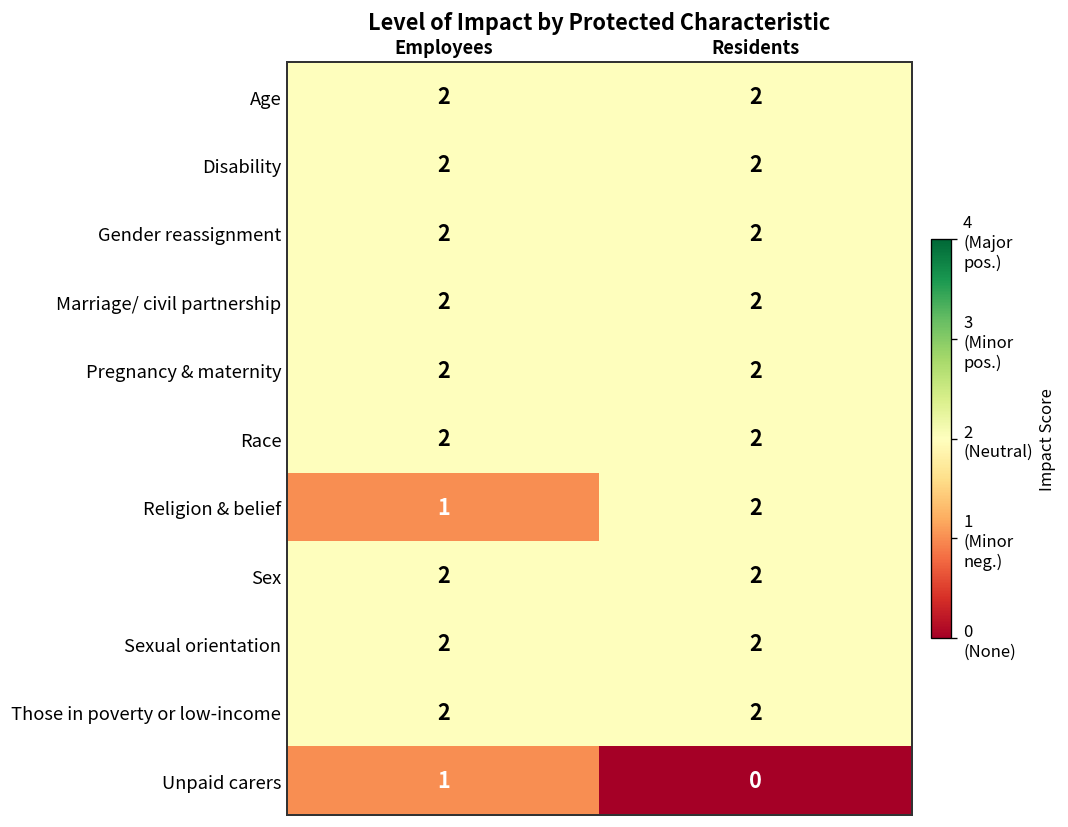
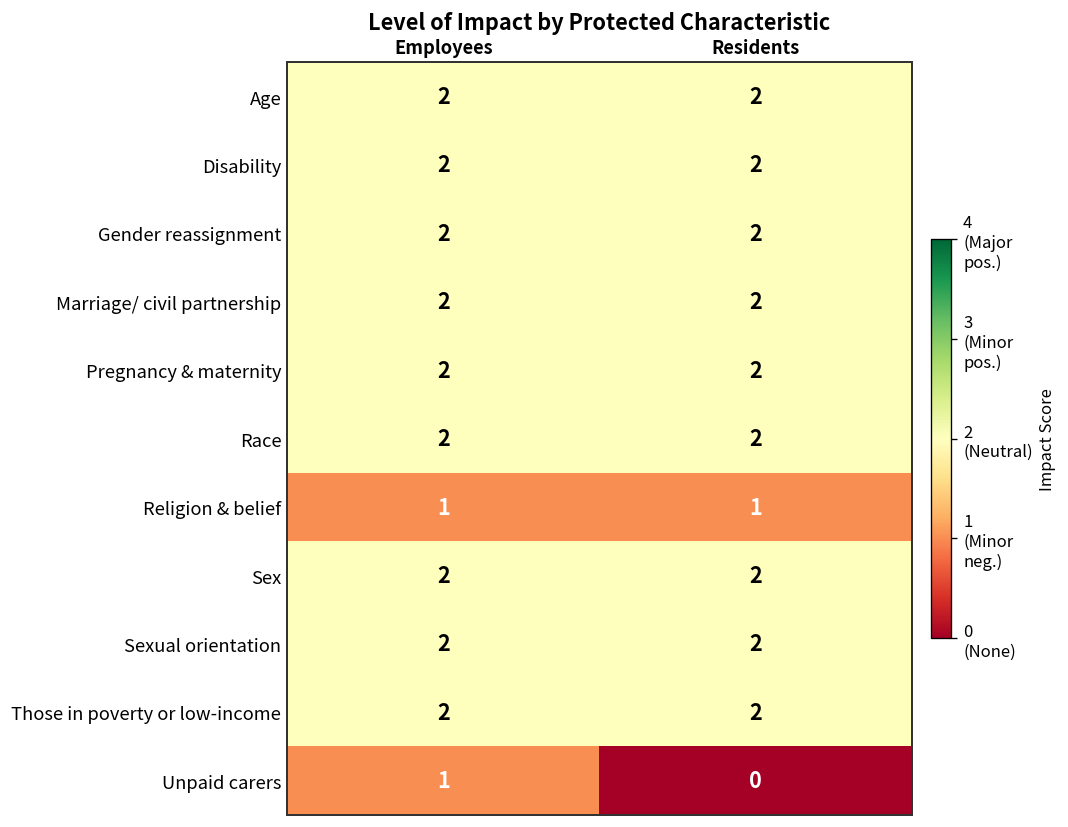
Religion & belief, Residents: 2 -> 1
